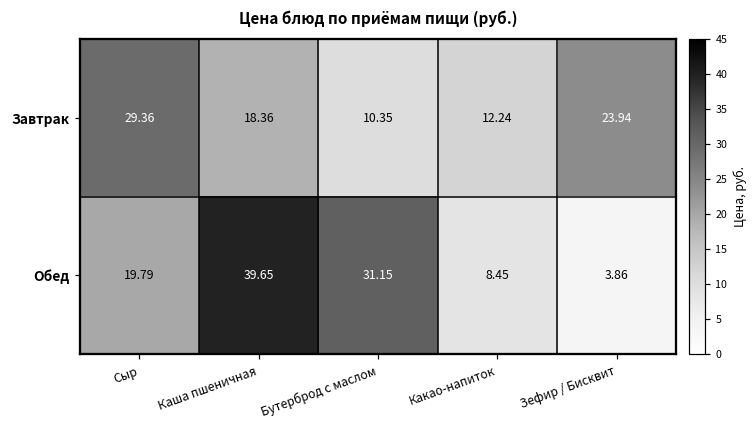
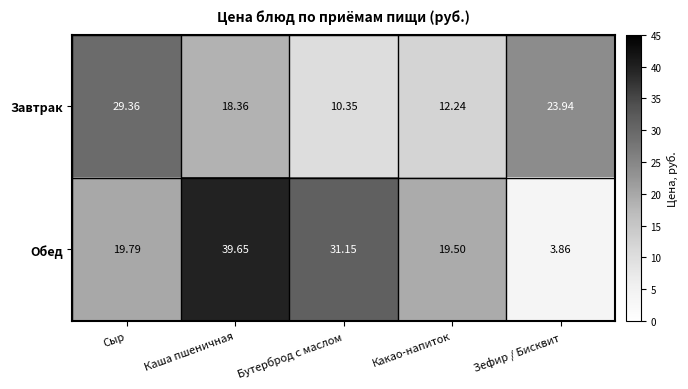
Обед, Какао-напиток: 8.45 -> 19.50
